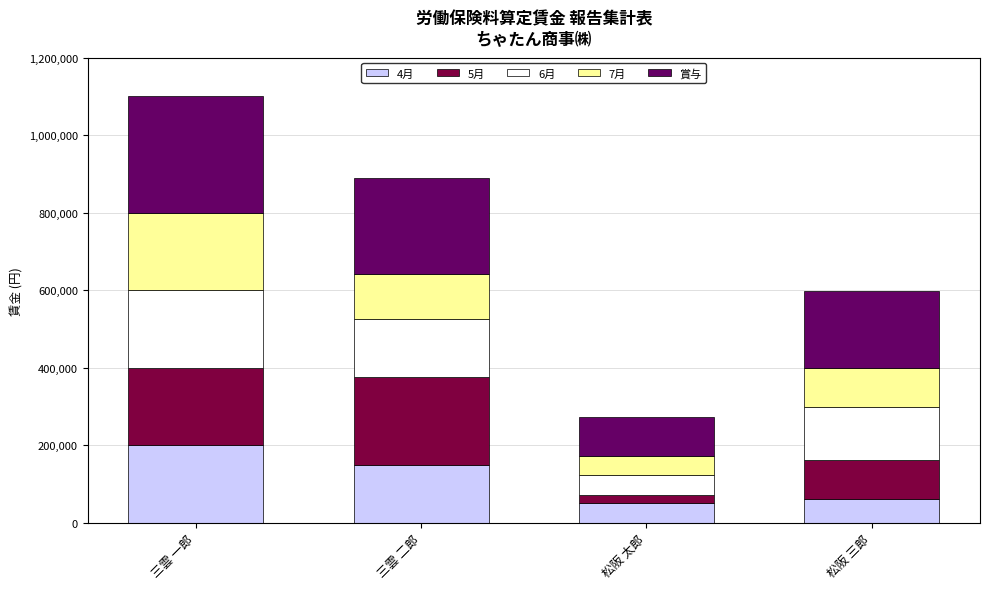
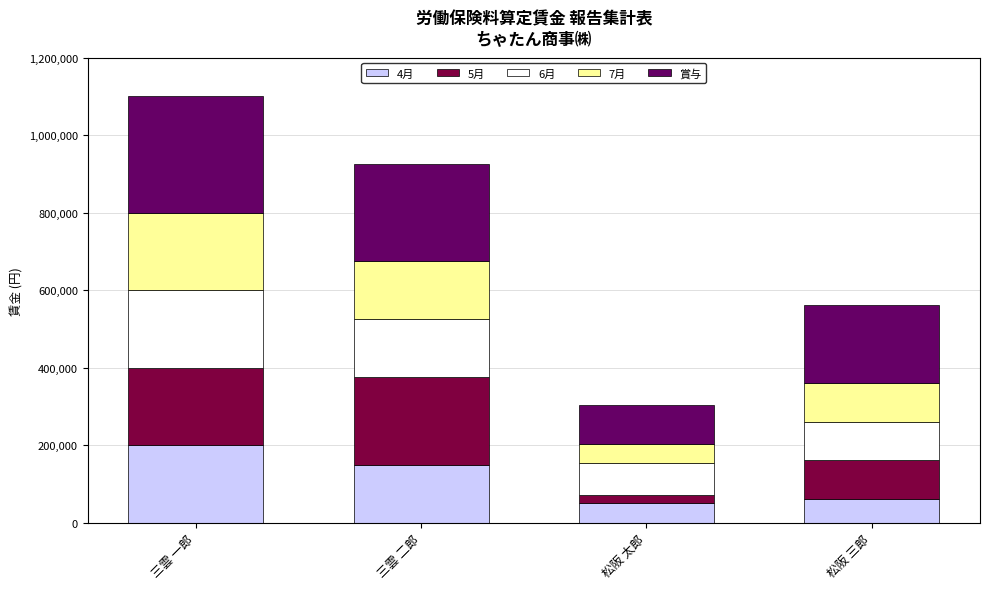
7月, 三雲 二郎: 110,000 -> 150,000
6月, 松阪 太郎: 50,000 -> 80,000
6月, 松阪 三郎: 140,000 -> 100,000
